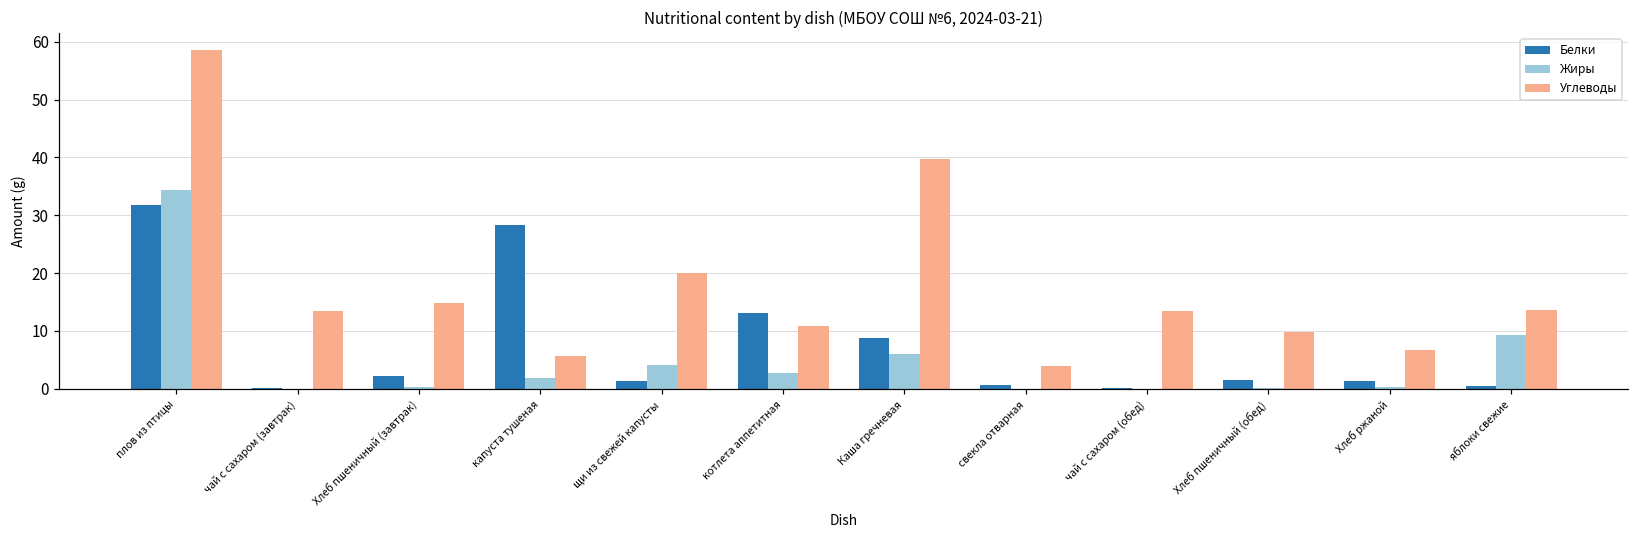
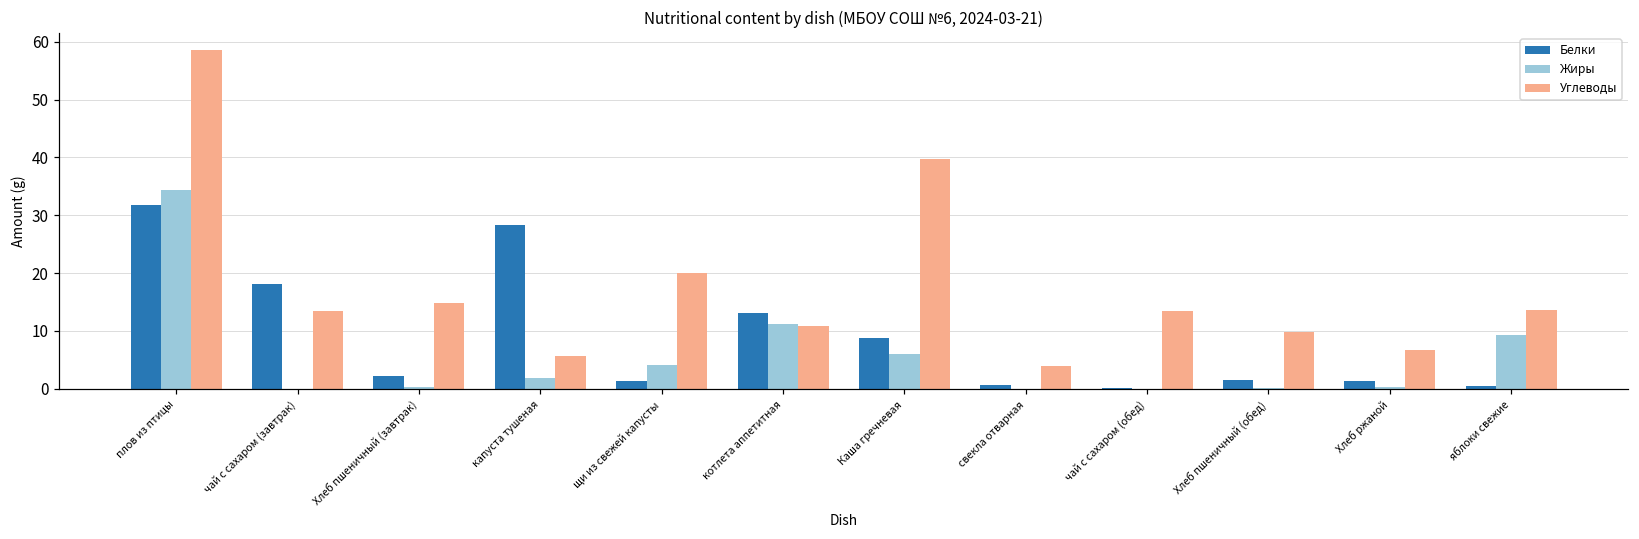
Белки, чай с сахаром (завтрак): 0 -> 18
Жиры, котлета аппетитная: 3 -> 11
